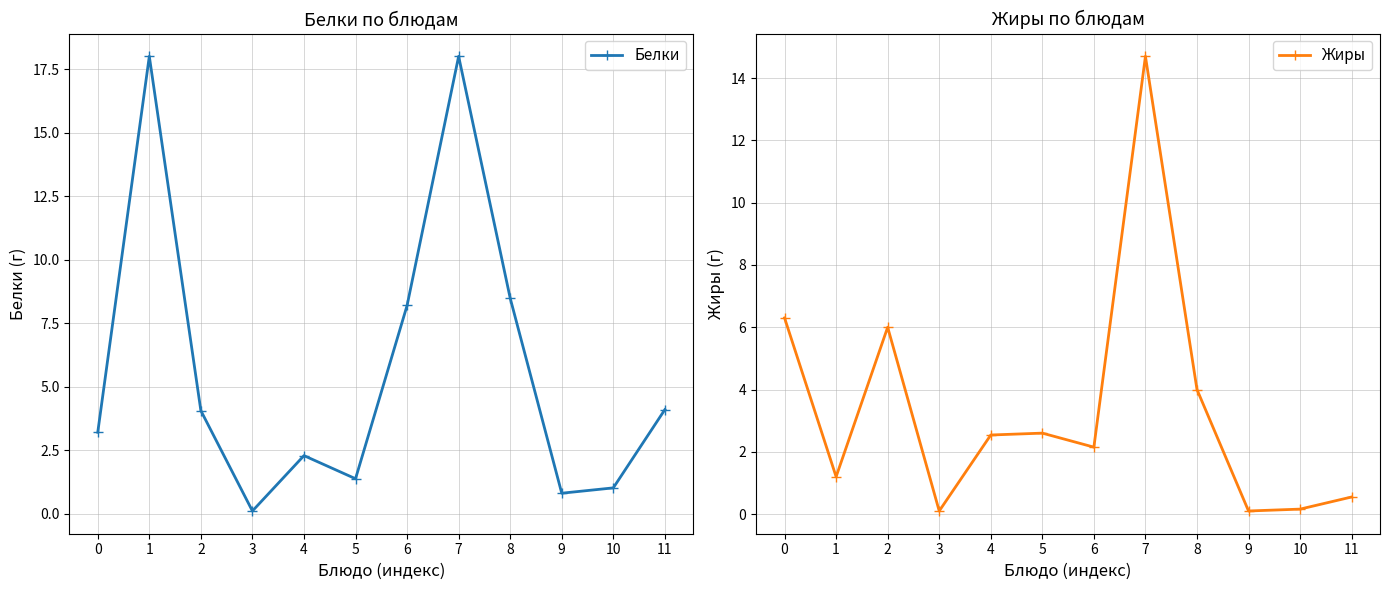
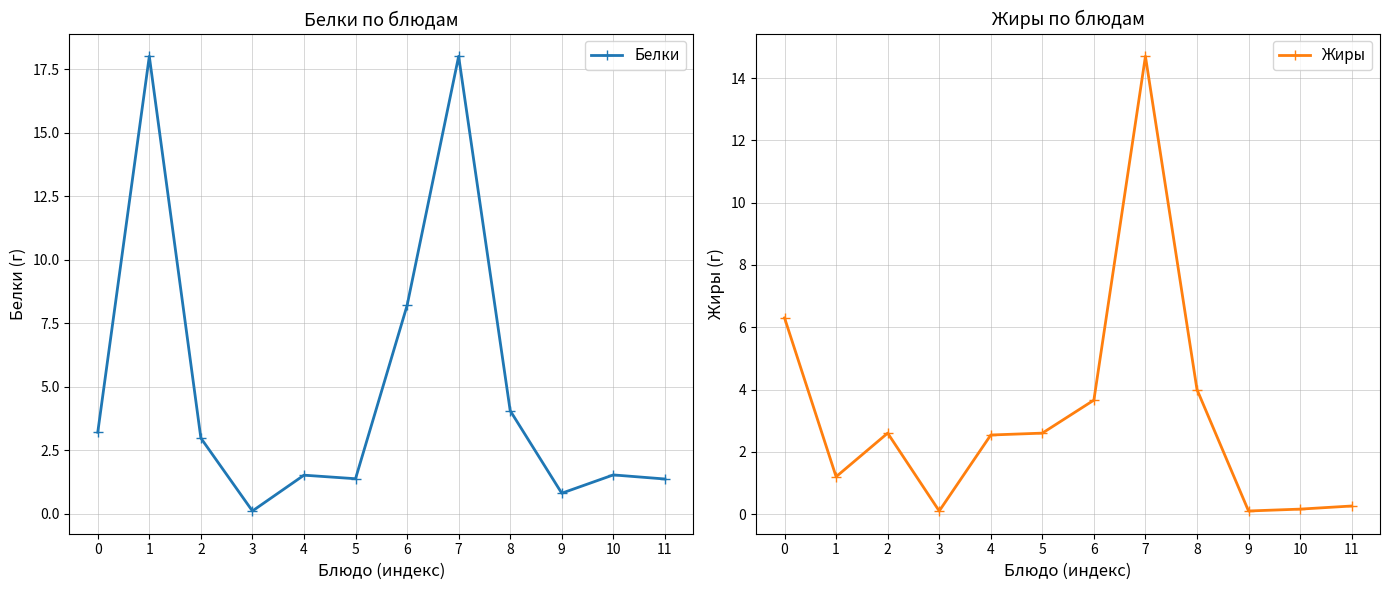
Белки по блюдам, 2: 4.1 -> 3.0
Белки по блюдам, 4: 2.3 -> 1.5
Белки по блюдам, 8: 8.5 -> 4.1
Белки по блюдам, 10: 1.0 -> 1.5
Белки по блюдам, 11: 4.1 -> 1.4
Жиры по блюдам, 2: 6.0 -> 2.6
Жиры по блюдам, 6: 2.2 -> 3.7
Жиры по блюдам, 11: 0.6 -> 0.3
